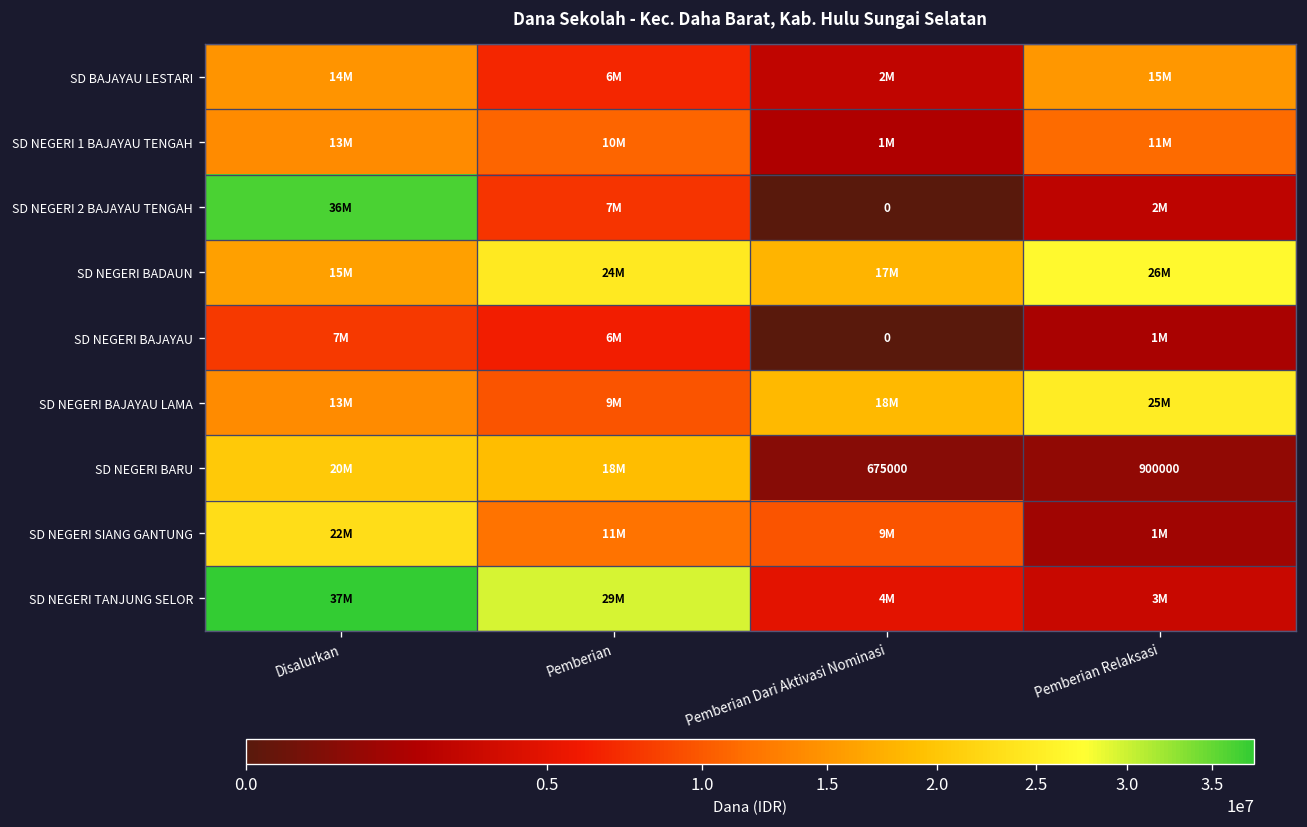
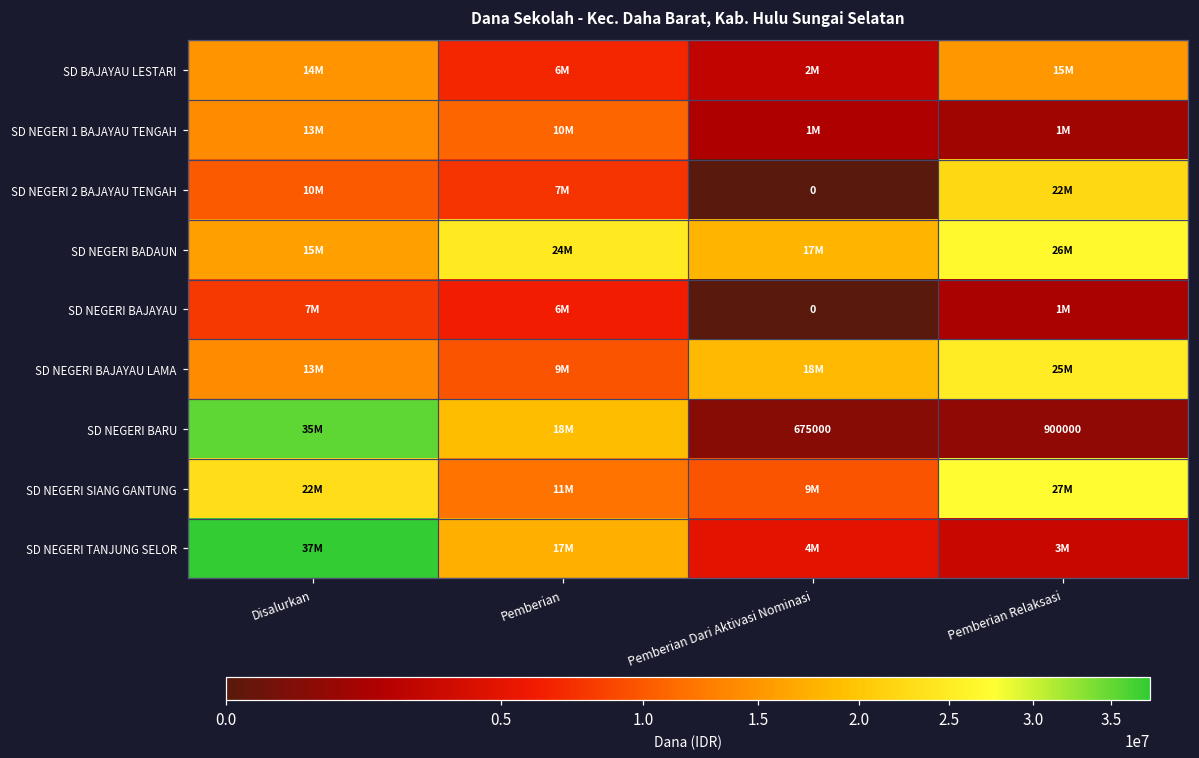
SD NEGERI 1 BAJAYAU TENGAH, Pemberian Relaksasi: 11M -> 1M
SD NEGERI 2 BAJAYAU TENGAH, Disalurkan: 36M -> 10M
SD NEGERI 2 BAJAYAU TENGAH, Pemberian Relaksasi: 2M -> 22M
SD NEGERI BARU, Disalurkan: 20M -> 35M
SD NEGERI SIANG GANTUNG, Pemberian Relaksasi: 1M -> 27M
SD NEGERI TANJUNG SELOR, Pemberian: 29M -> 17M
